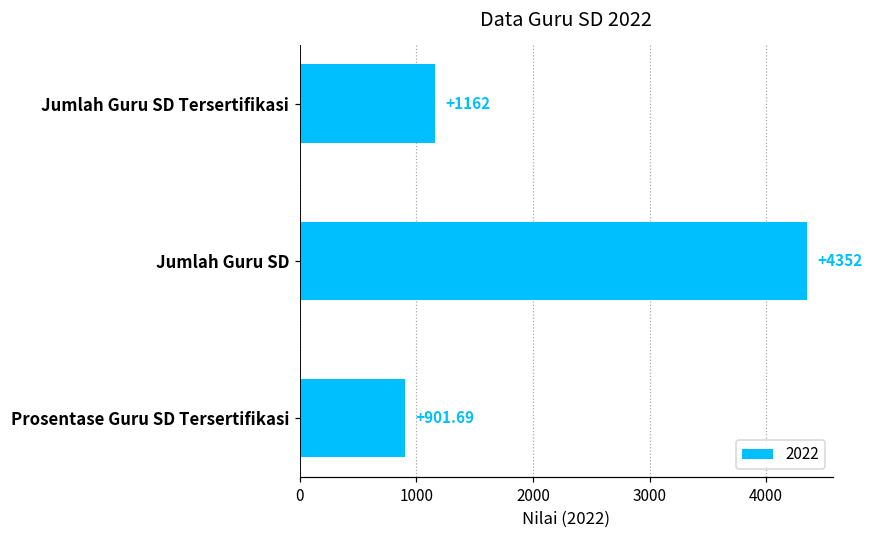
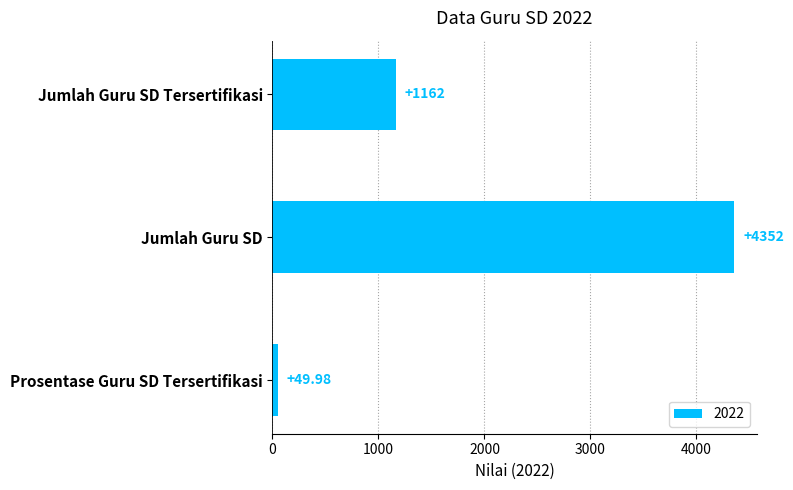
Prosentase Guru SD Tersertifikasi: +901.69 -> +49.98
